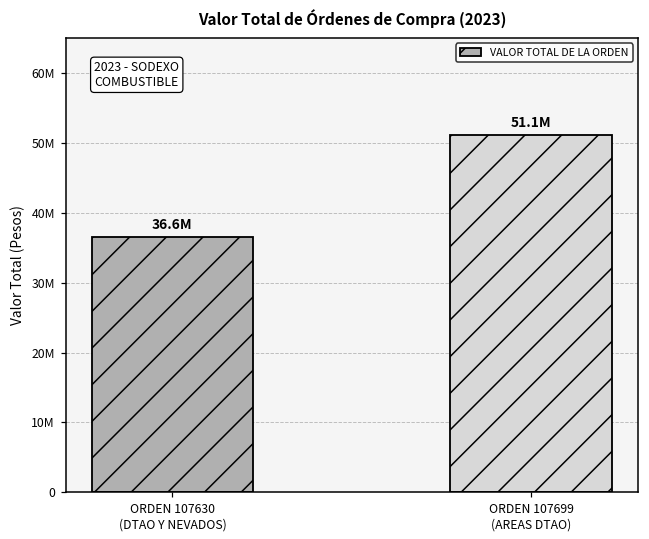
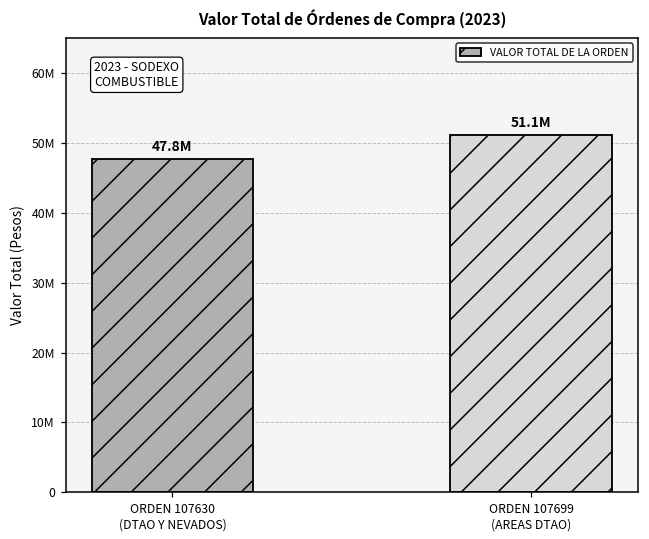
ORDEN 107630 (DTAO Y NEVADOS): 36.6M -> 47.8M
